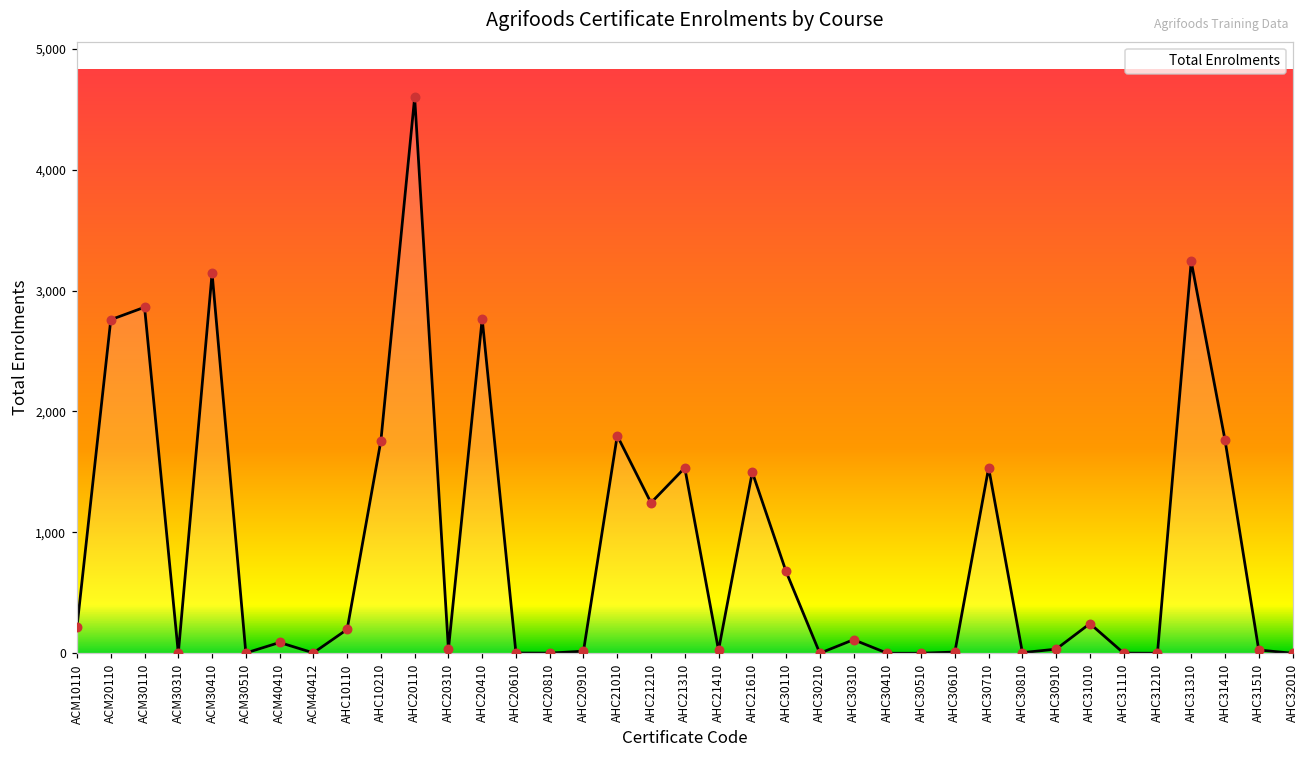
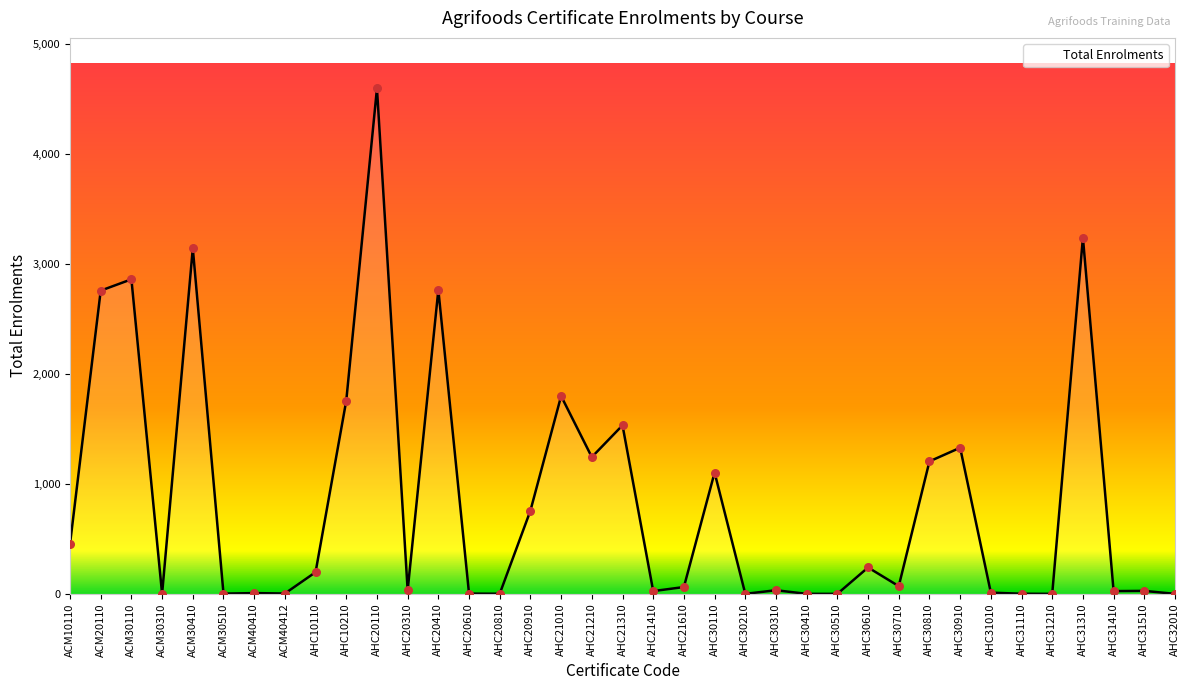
ACM10110: 220 -> 460
ACM40410: 90 -> 10
AHC20910: 20 -> 760
AHC21610: 1,500 -> 60
AHC30110: 680 -> 1,100
AHC30310: 110 -> 30
AHC30610: 10 -> 240
AHC30710: 1,530 -> 70
AHC30810: 10 -> 1,210
AHC30910: 40 -> 1,330
AHC31010: 250 -> 10
AHC31410: 1,770 -> 30
